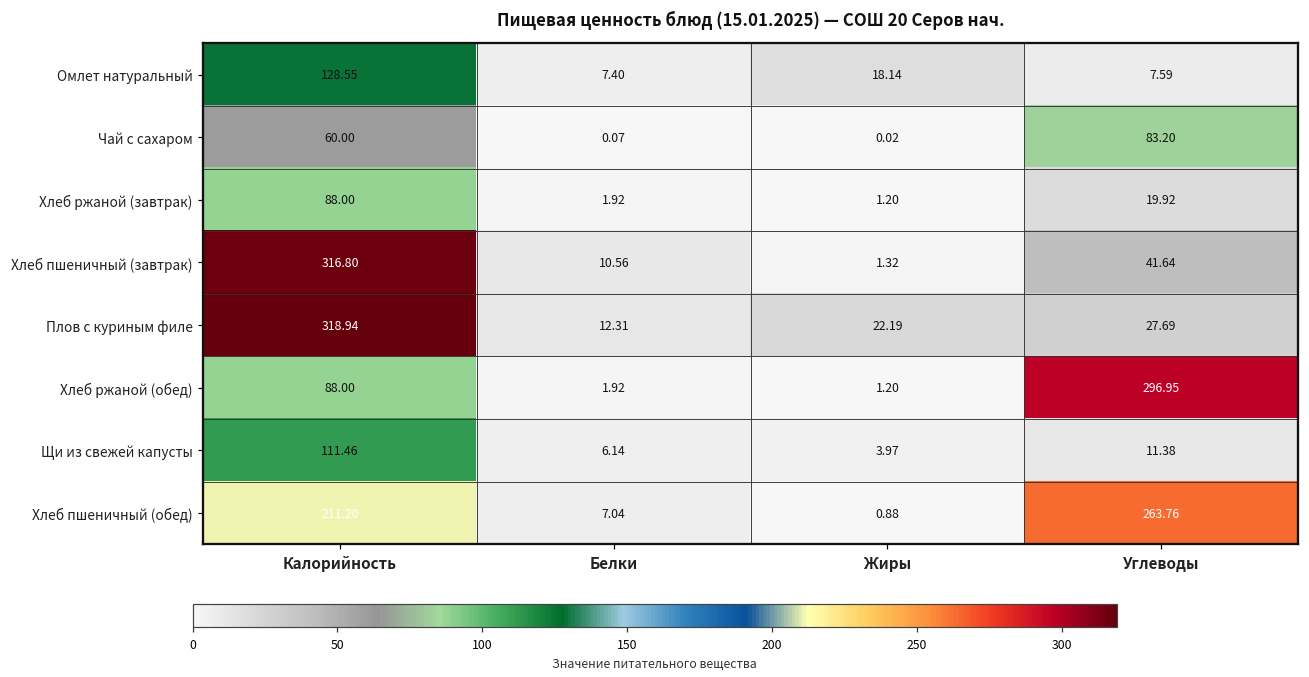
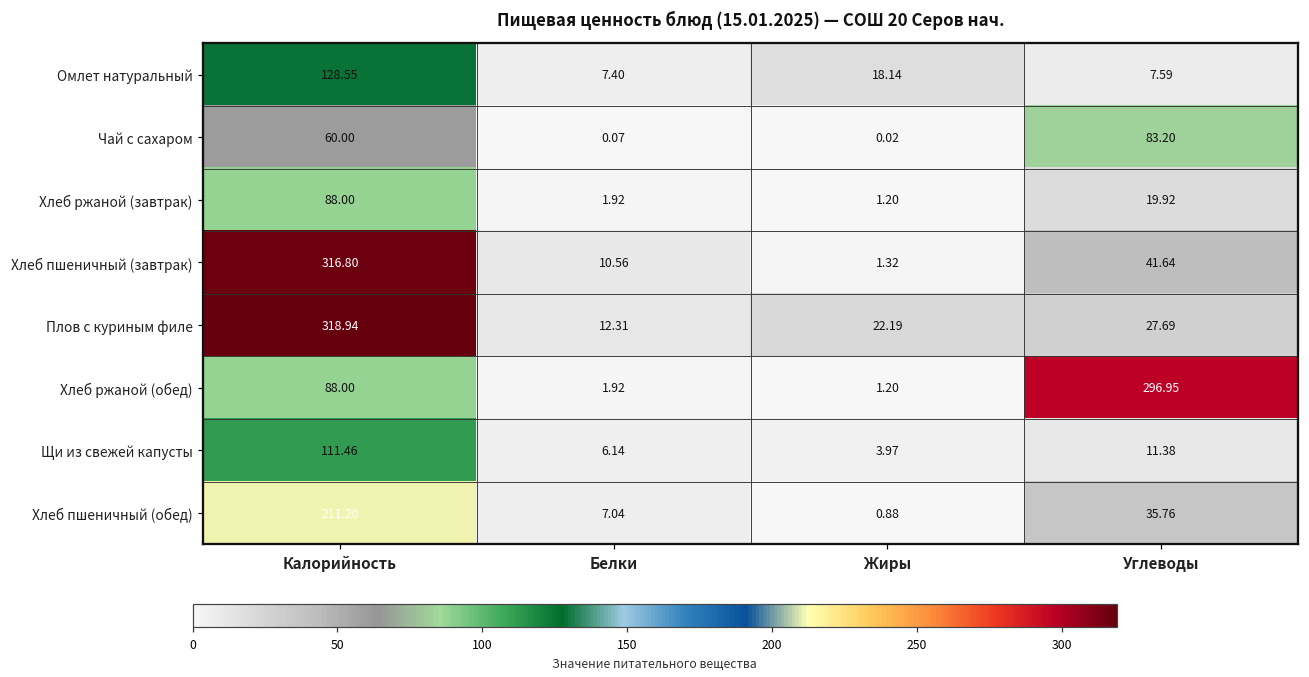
Хлеб пшеничный (обед), Углеводы: 263.76 -> 35.76
